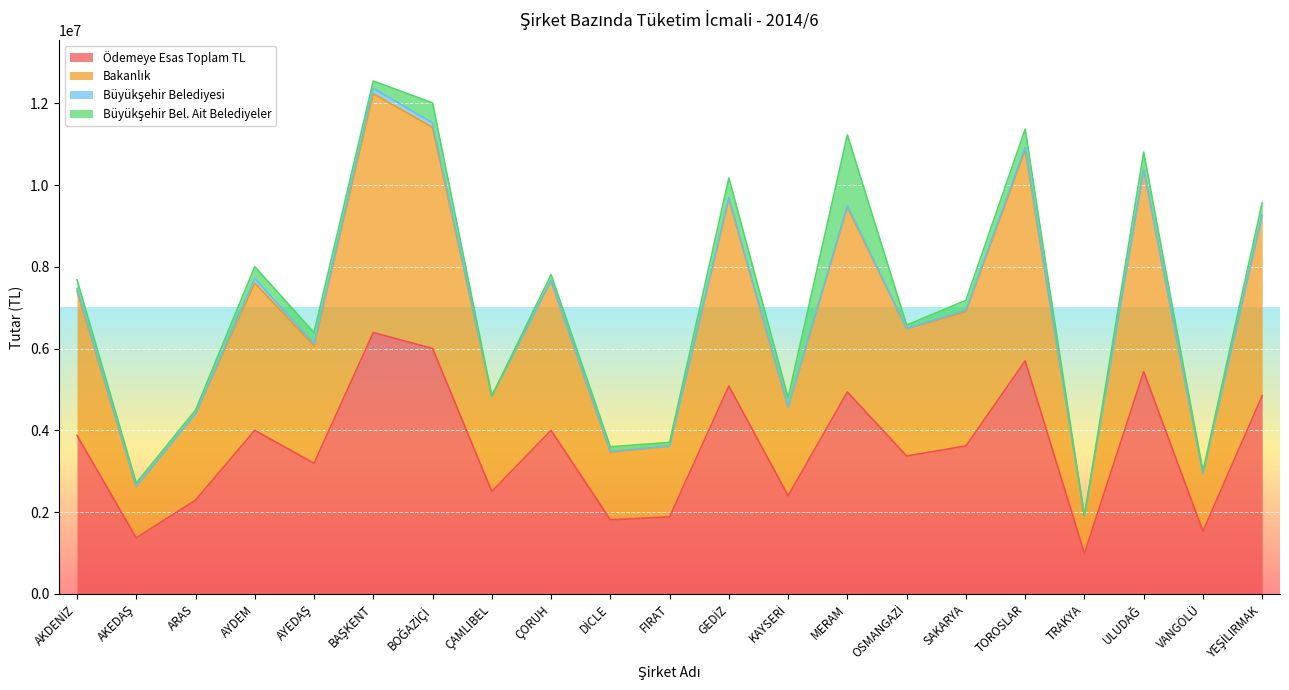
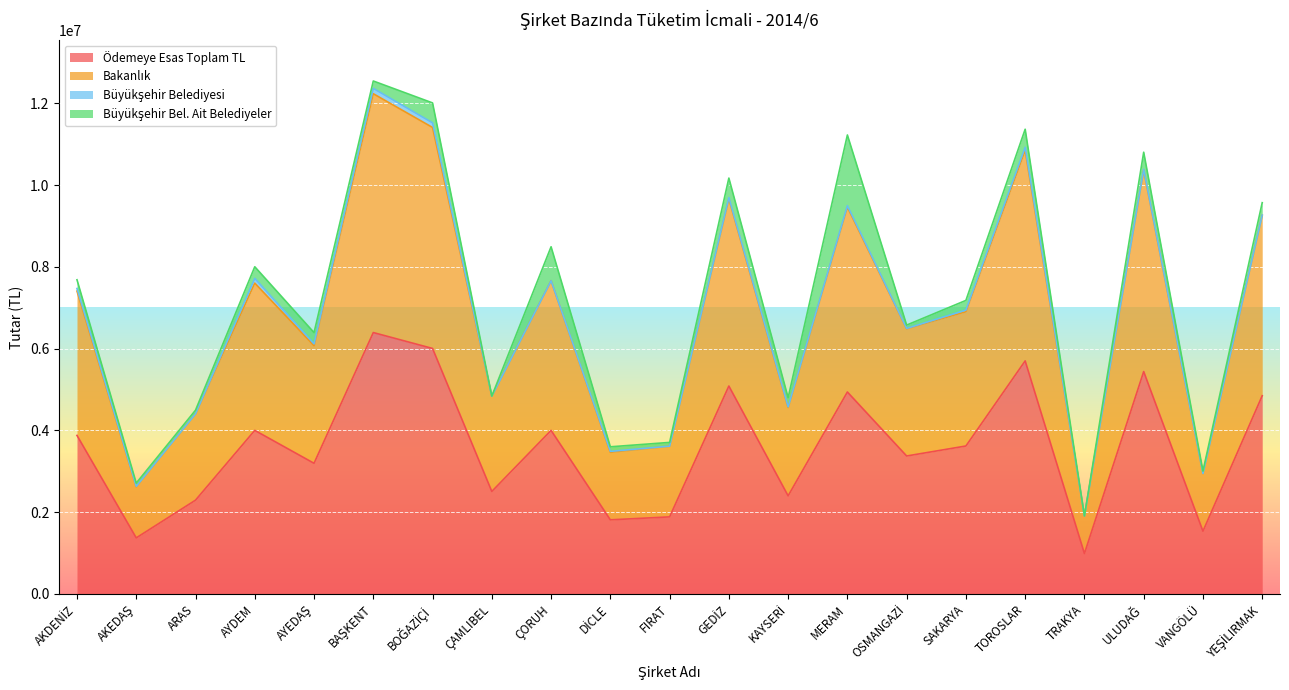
Büyükşehir Bel. Ait Belediyeler, ÇORUH: 100000 -> 800000
